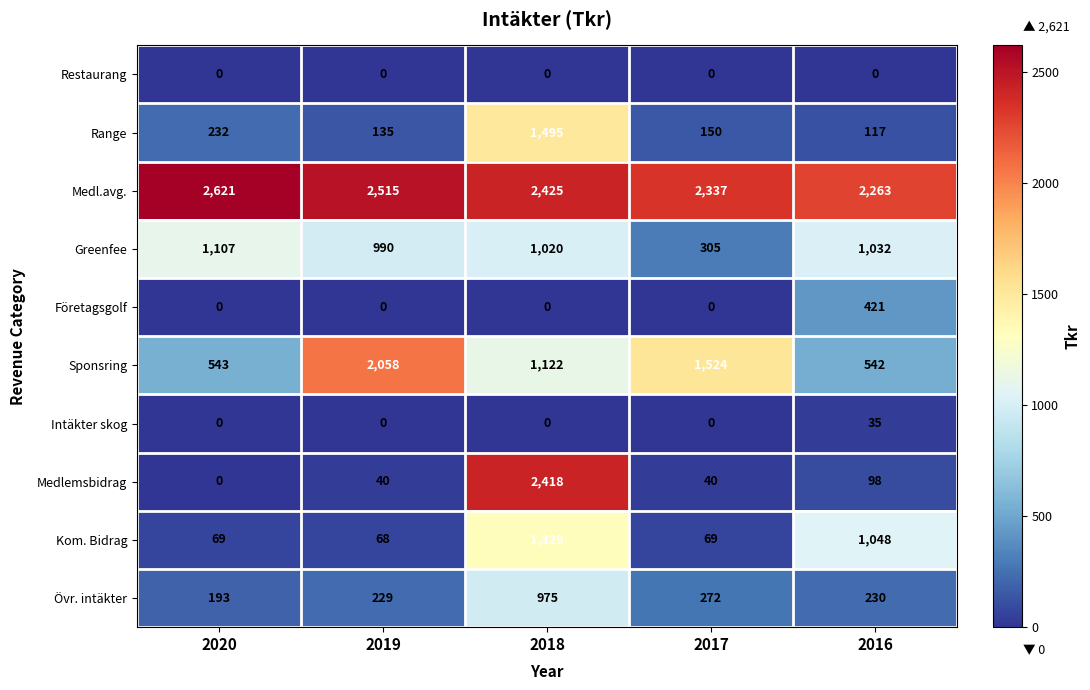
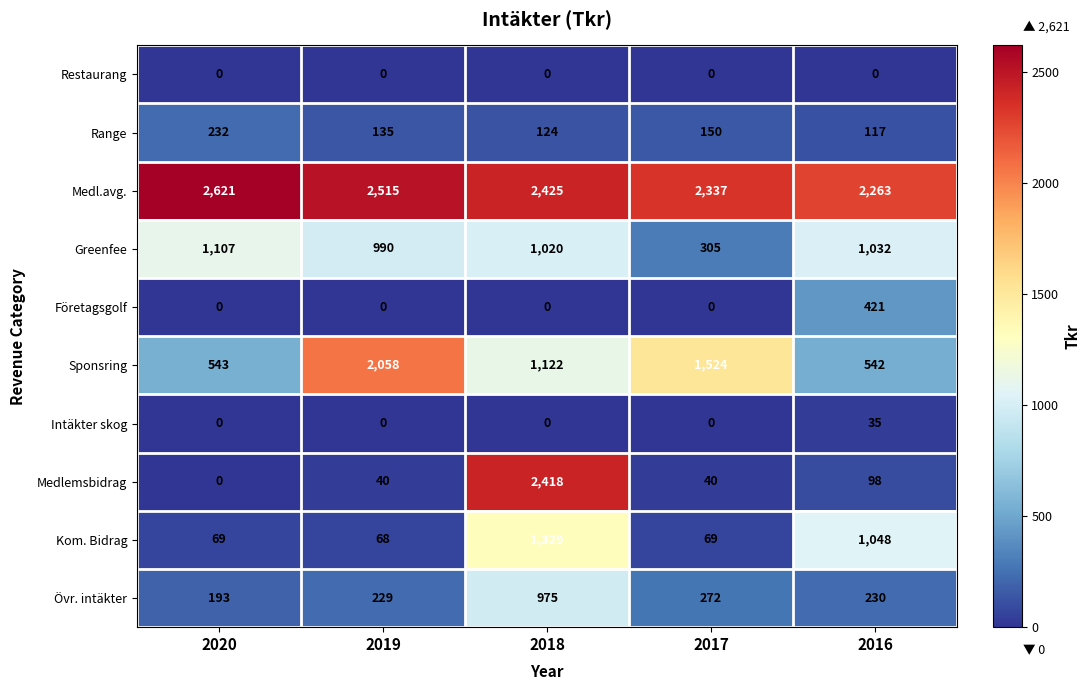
Range, 2018: 1,495 -> 124
